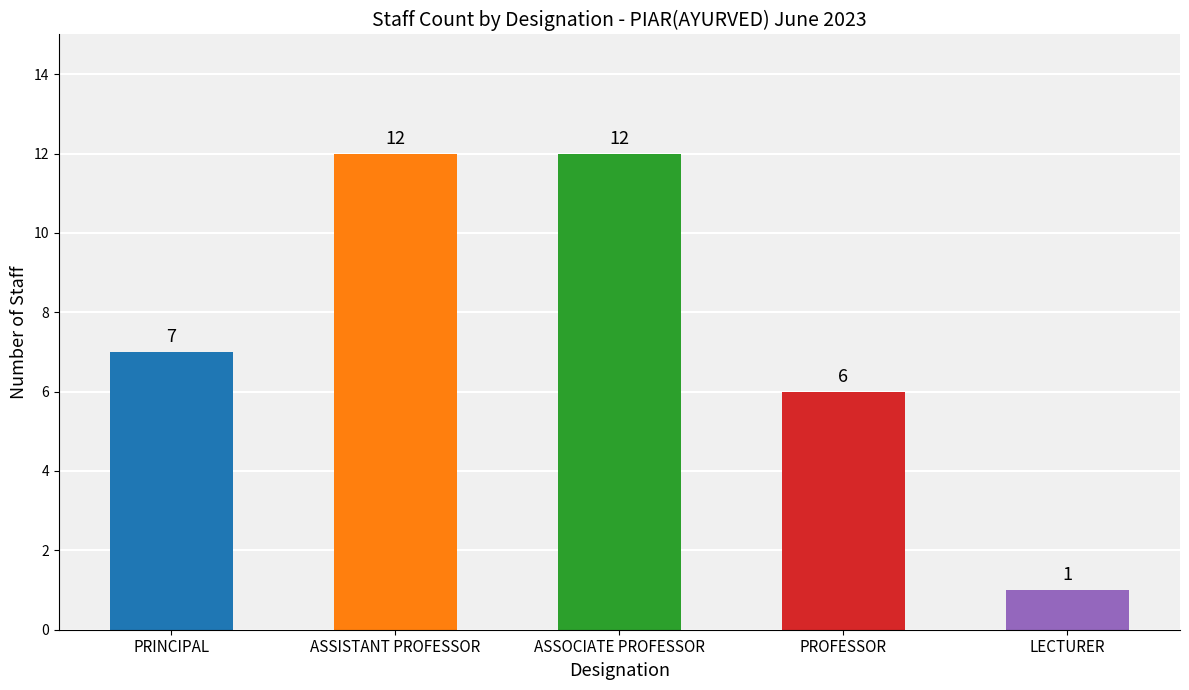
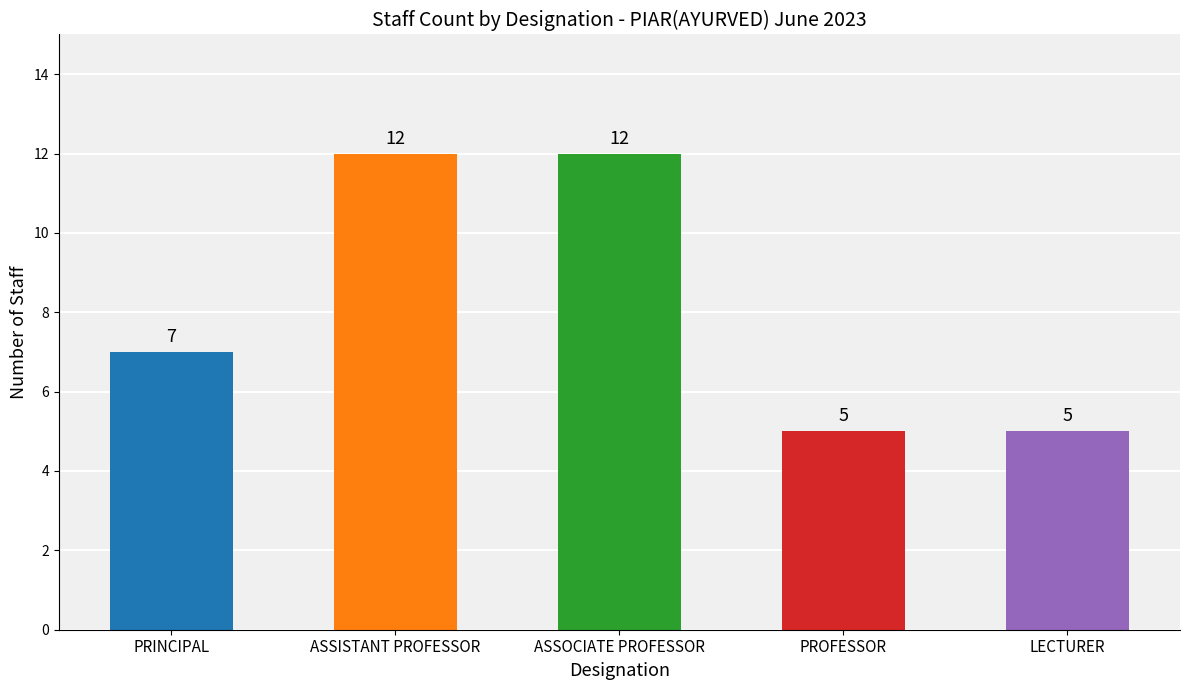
PROFESSOR: 6 -> 5
LECTURER: 1 -> 5
